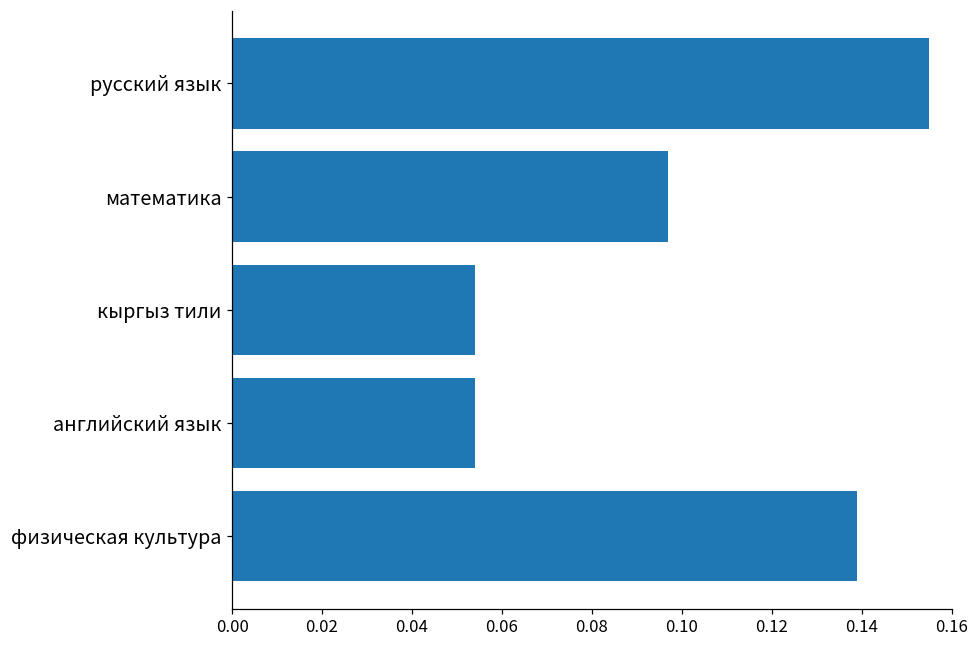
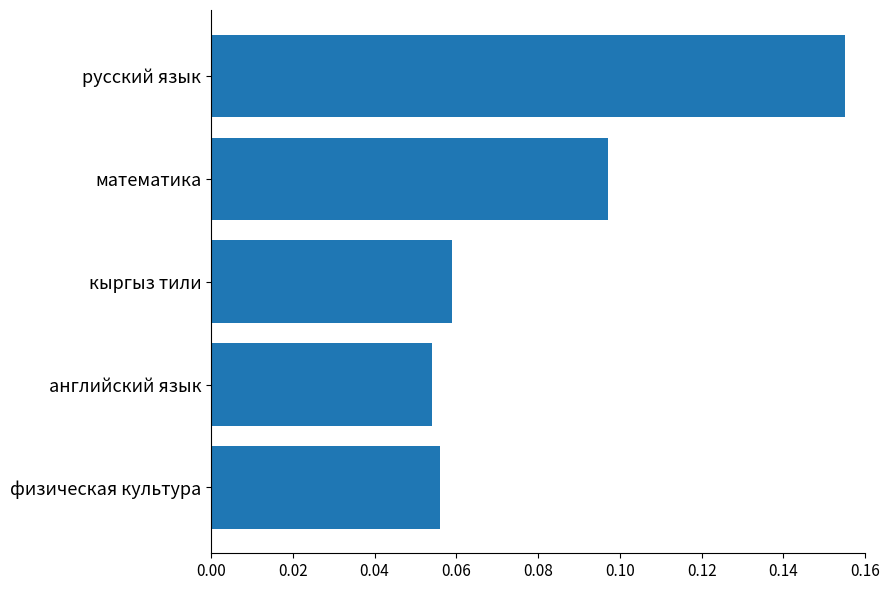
кыргыз тили: 0.054 -> 0.059
физическая культура: 0.139 -> 0.056
